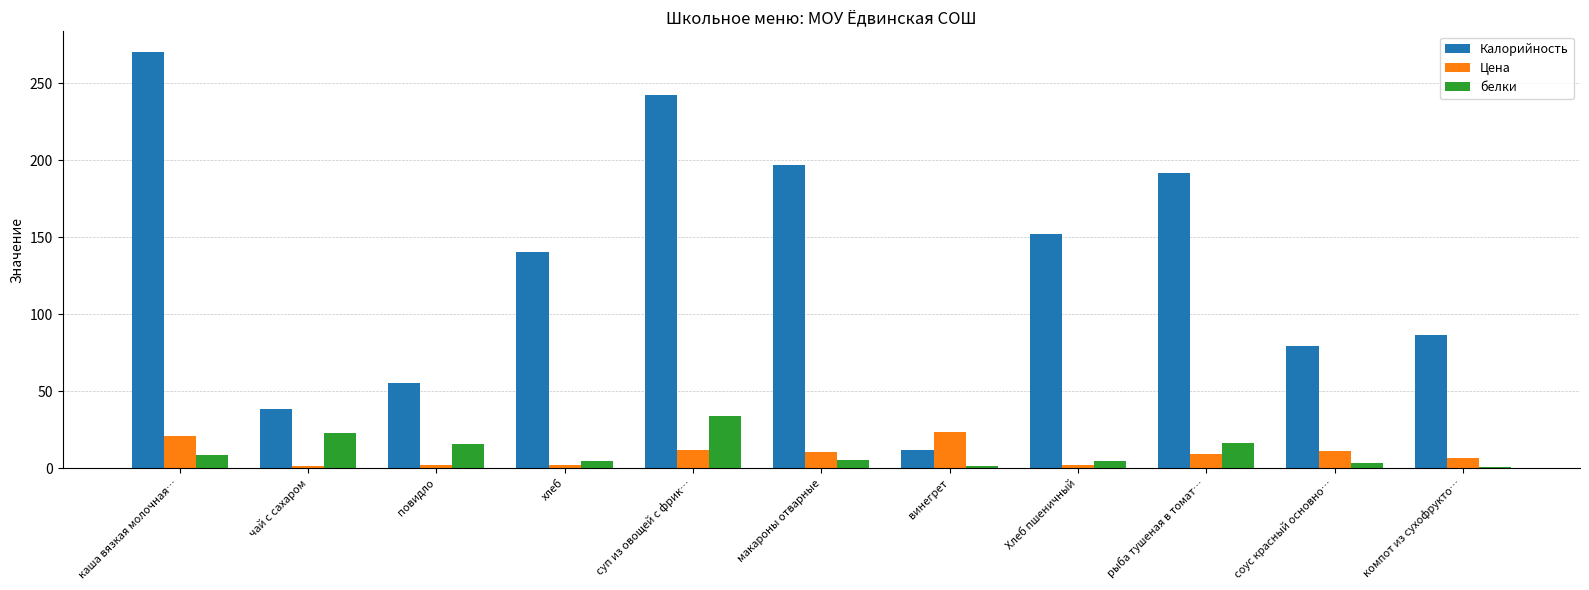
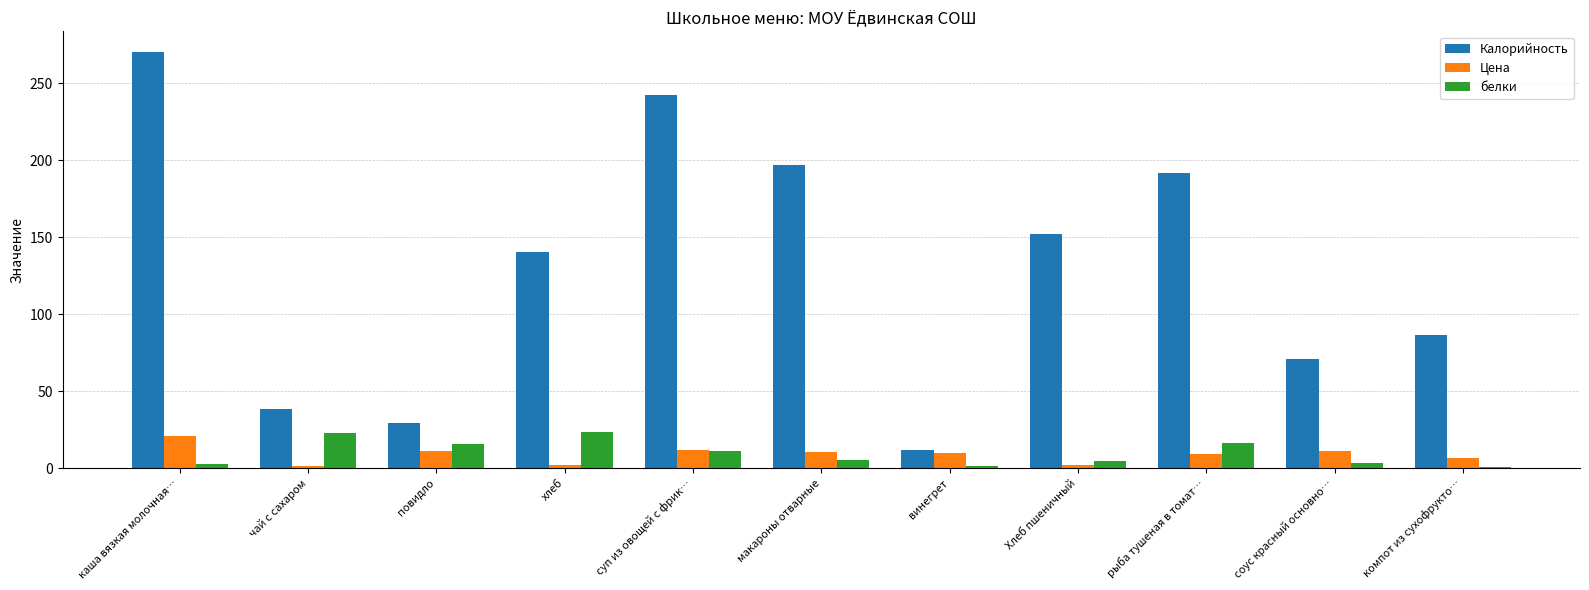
белки, каша вязкая молочная…: 8 -> 3
Калорийность, повидло: 56 -> 29
Цена, повидло: 2 -> 11
белки, хлеб: 5 -> 23
белки, суп из овощей с фрик…: 34 -> 11
Цена, винегрет: 23 -> 10
Калорийность, соус красный основно…: 79 -> 71
